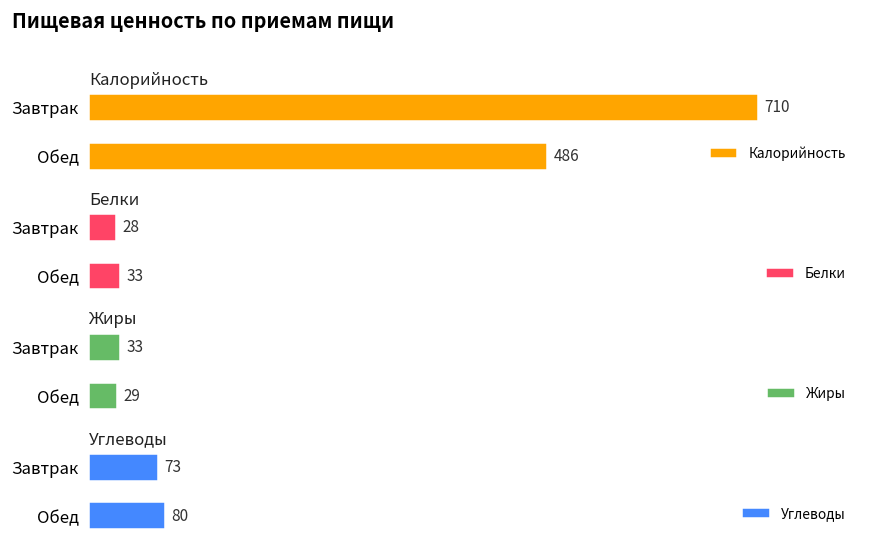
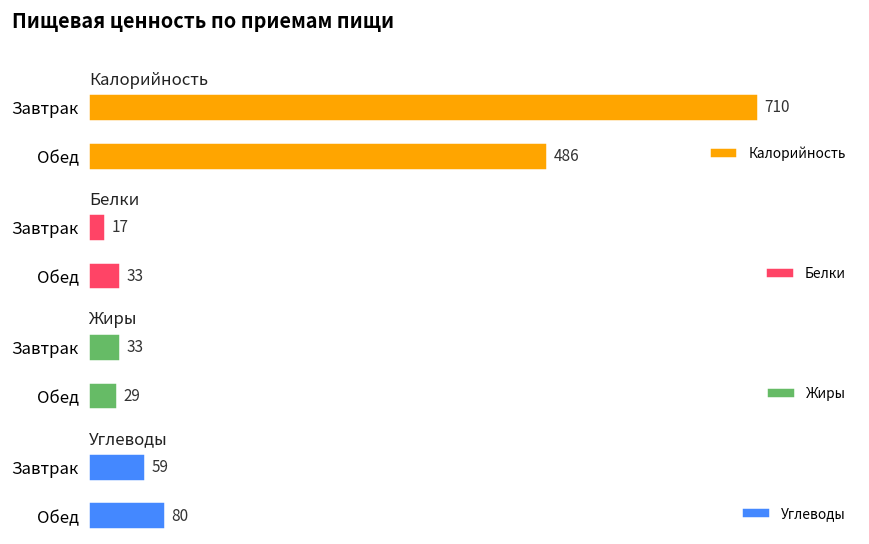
Белки, Завтрак: 28 -> 17
Углеводы, Завтрак: 73 -> 59
